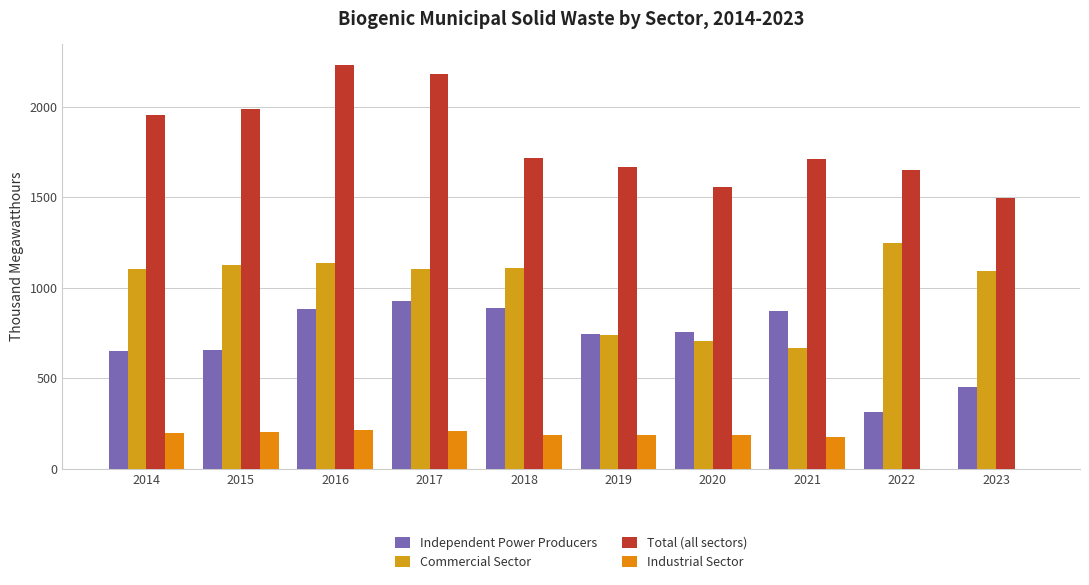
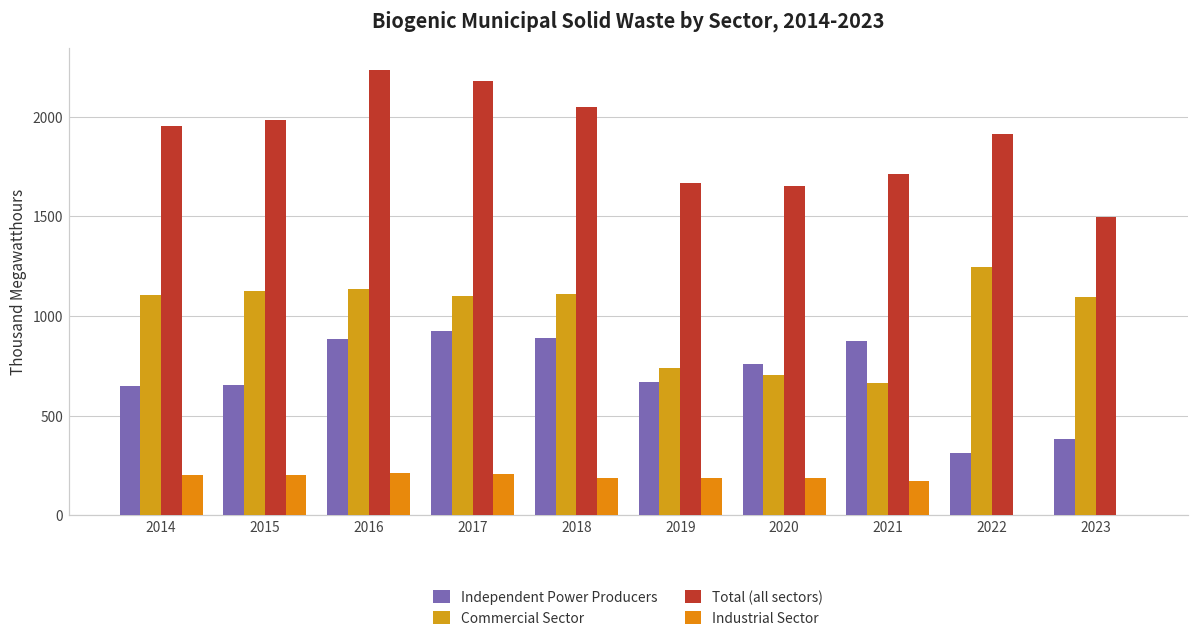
Total (all sectors), 2018: 1720 -> 2050
Independent Power Producers, 2019: 740 -> 670
Total (all sectors), 2020: 1560 -> 1650
Total (all sectors), 2022: 1650 -> 1910
Independent Power Producers, 2023: 450 -> 380
